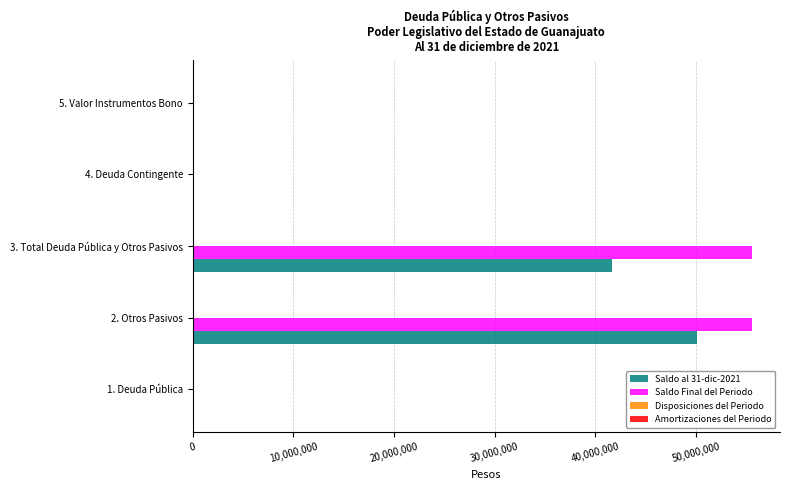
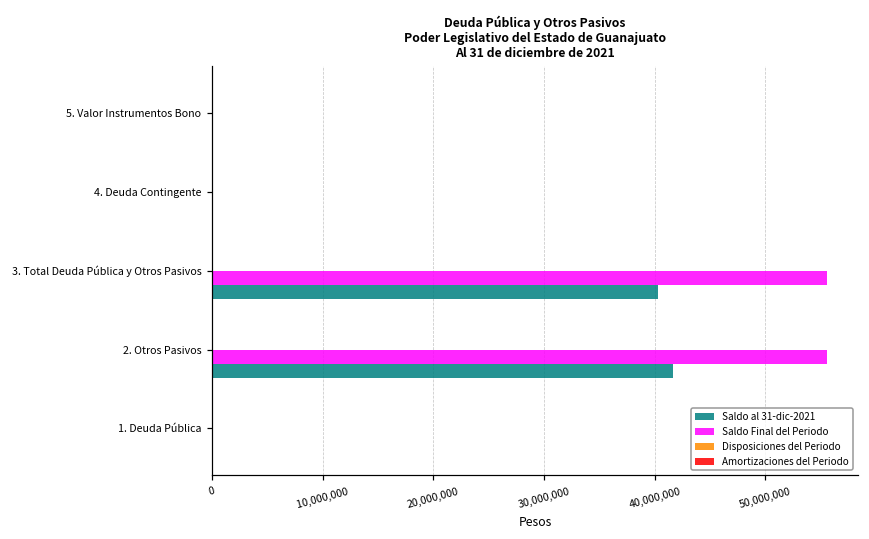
Saldo al 31-dic-2021, 3. Total Deuda Pública y Otros Pasivos: 41,700,000 -> 40,300,000
Saldo al 31-dic-2021, 2. Otros Pasivos: 50,200,000 -> 41,700,000
